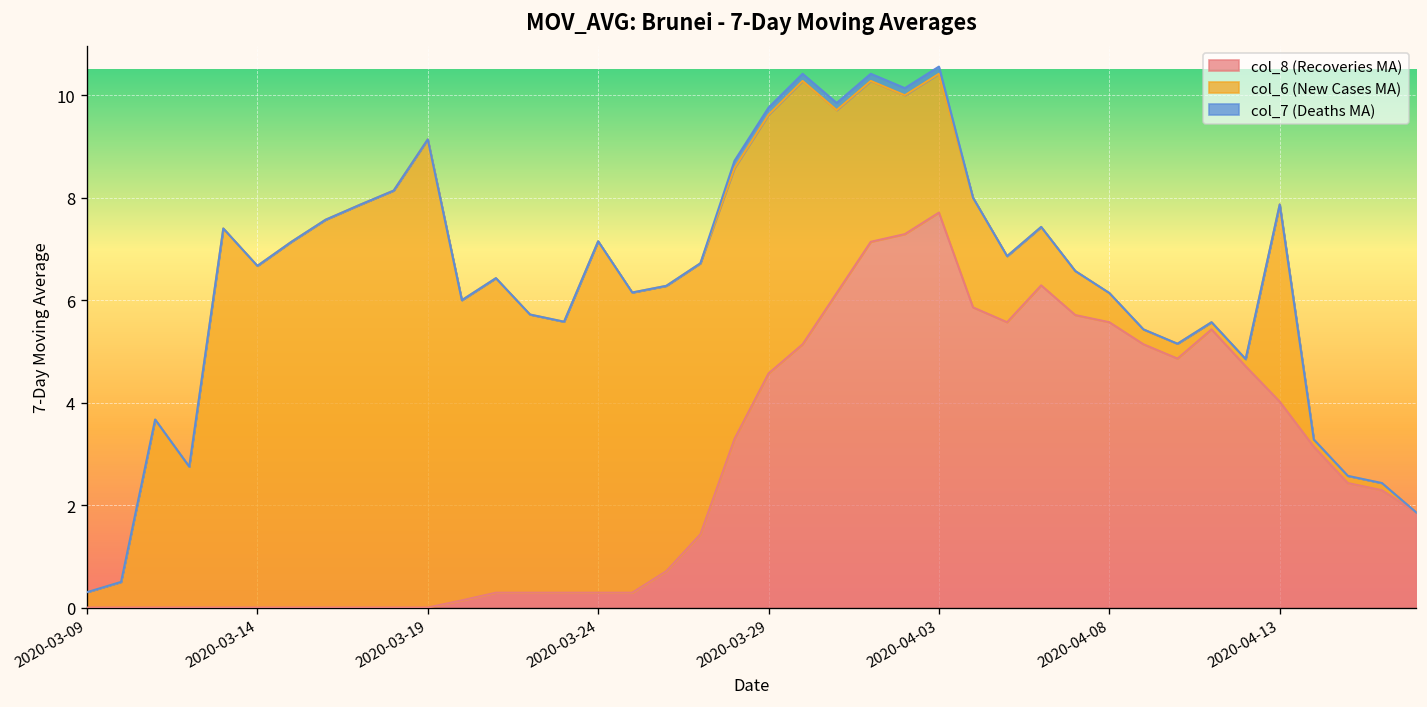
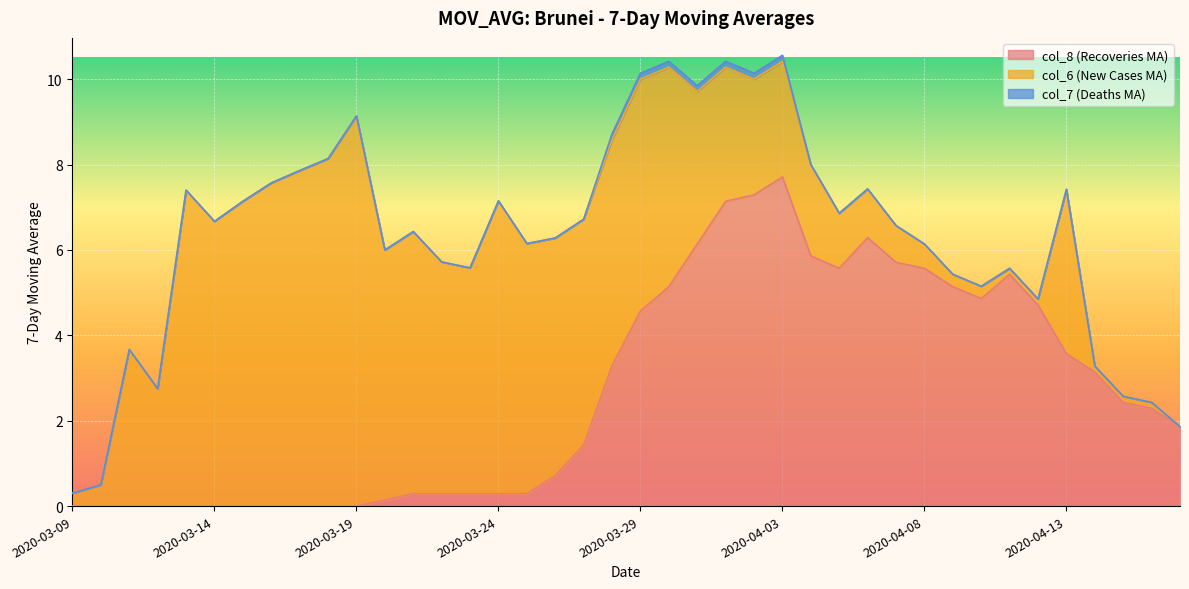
col_6 (New Cases MA), 2020-03-29: 5.1 -> 5.4
col_8 (Recoveries MA), 2020-04-13: 4.0 -> 3.6
